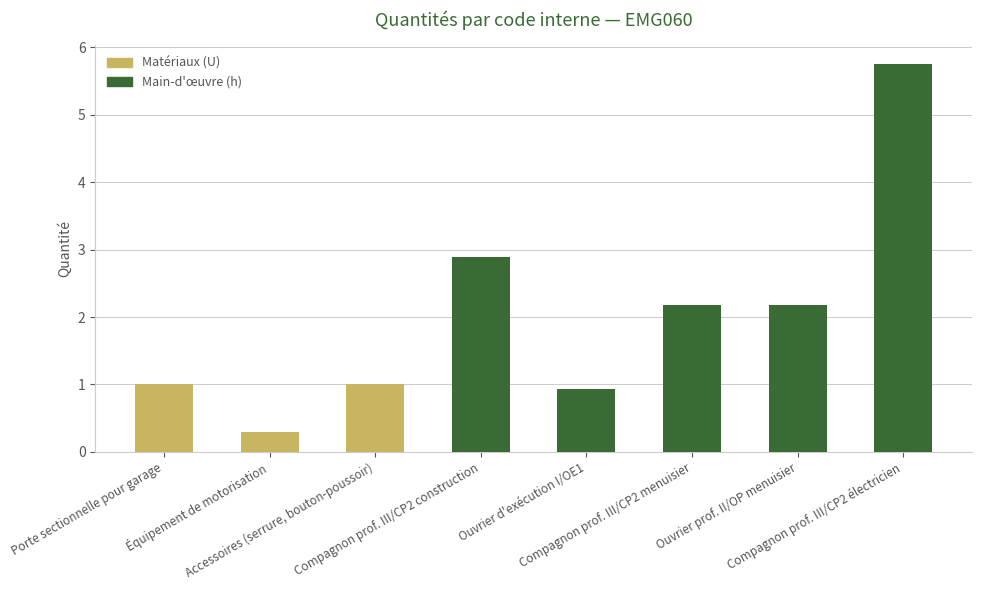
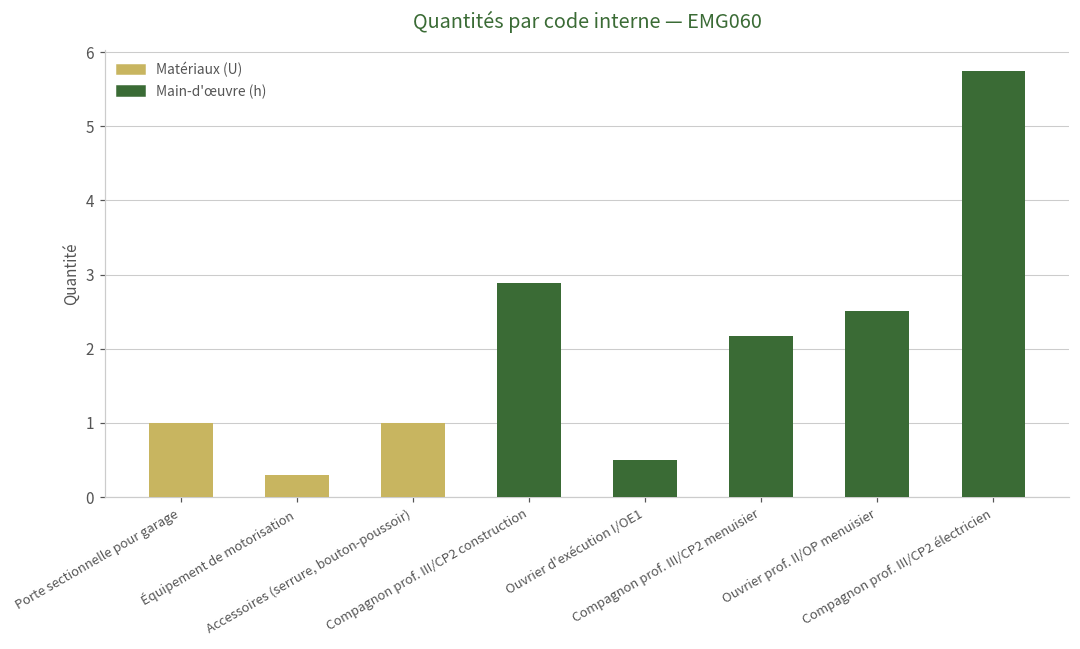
Main-d'œuvre (h), Ouvrier d'exécution I/OE1: 0.9 -> 0.5
Main-d'œuvre (h), Ouvrier prof. II/OP menuisier: 2.2 -> 2.5
